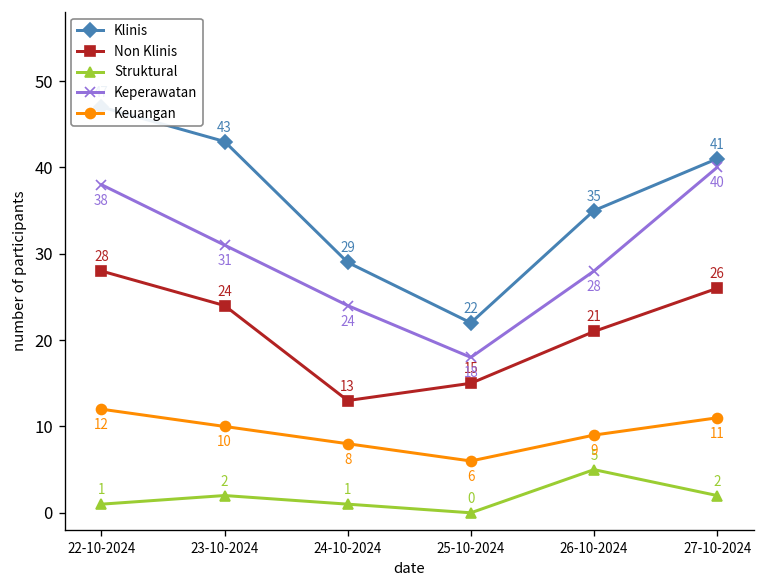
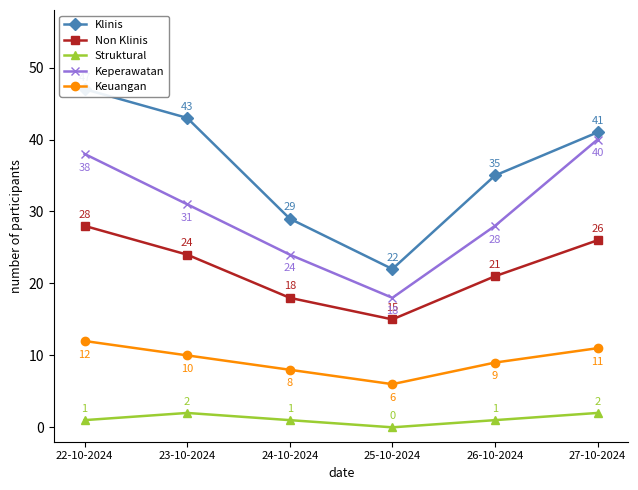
Non Klinis, 24-10-2024: 13 -> 18
Struktural, 26-10-2024: 5 -> 1
